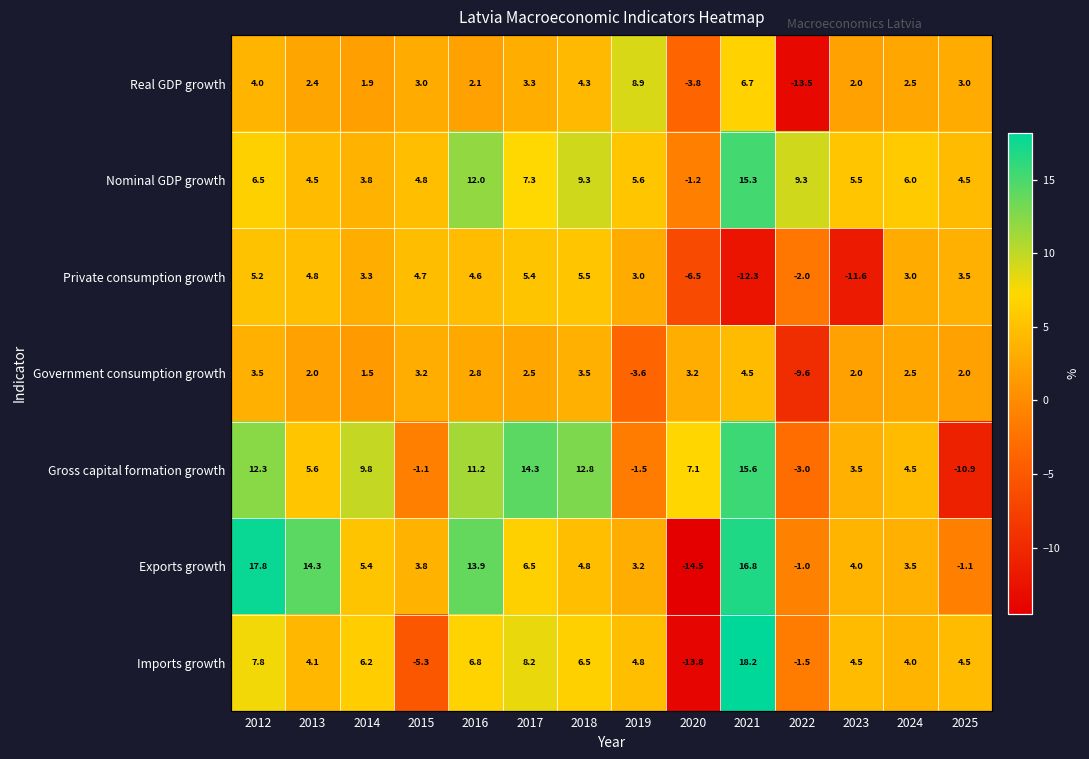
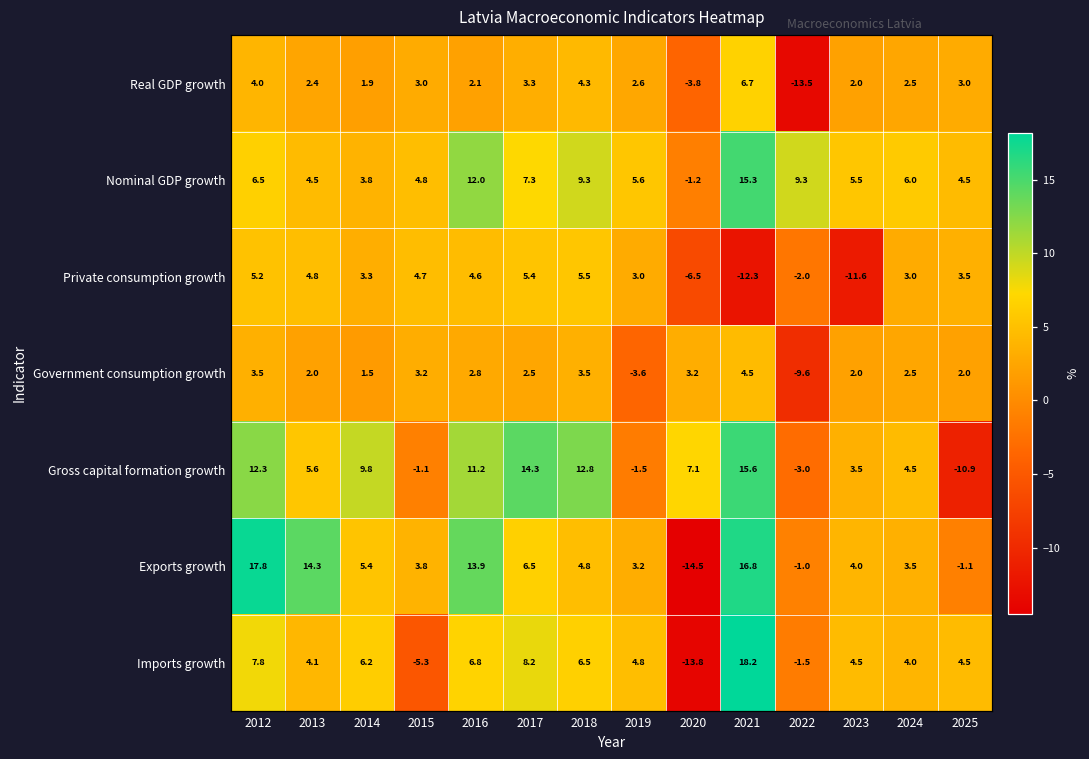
Real GDP growth, 2019: 8.9 -> 2.6
